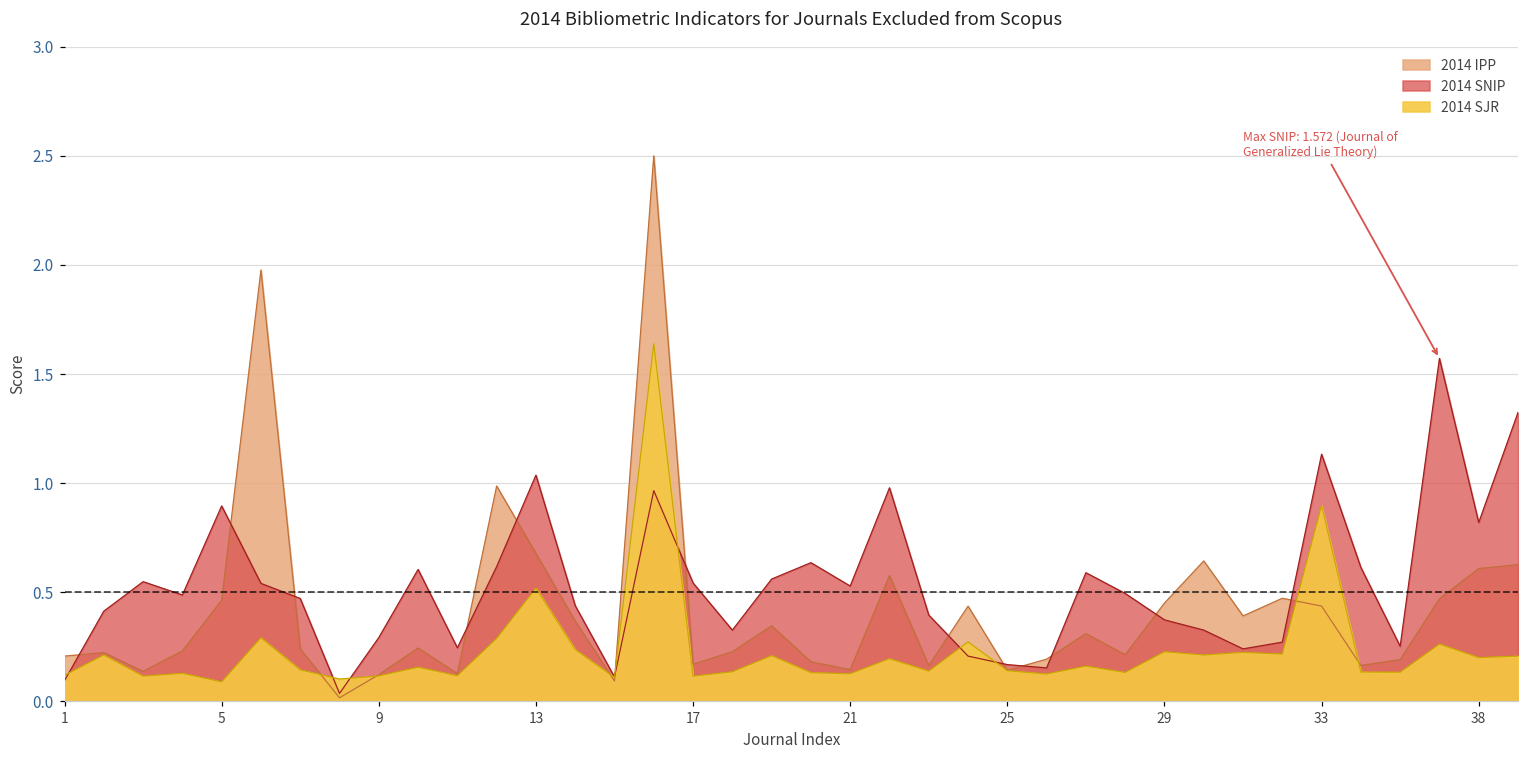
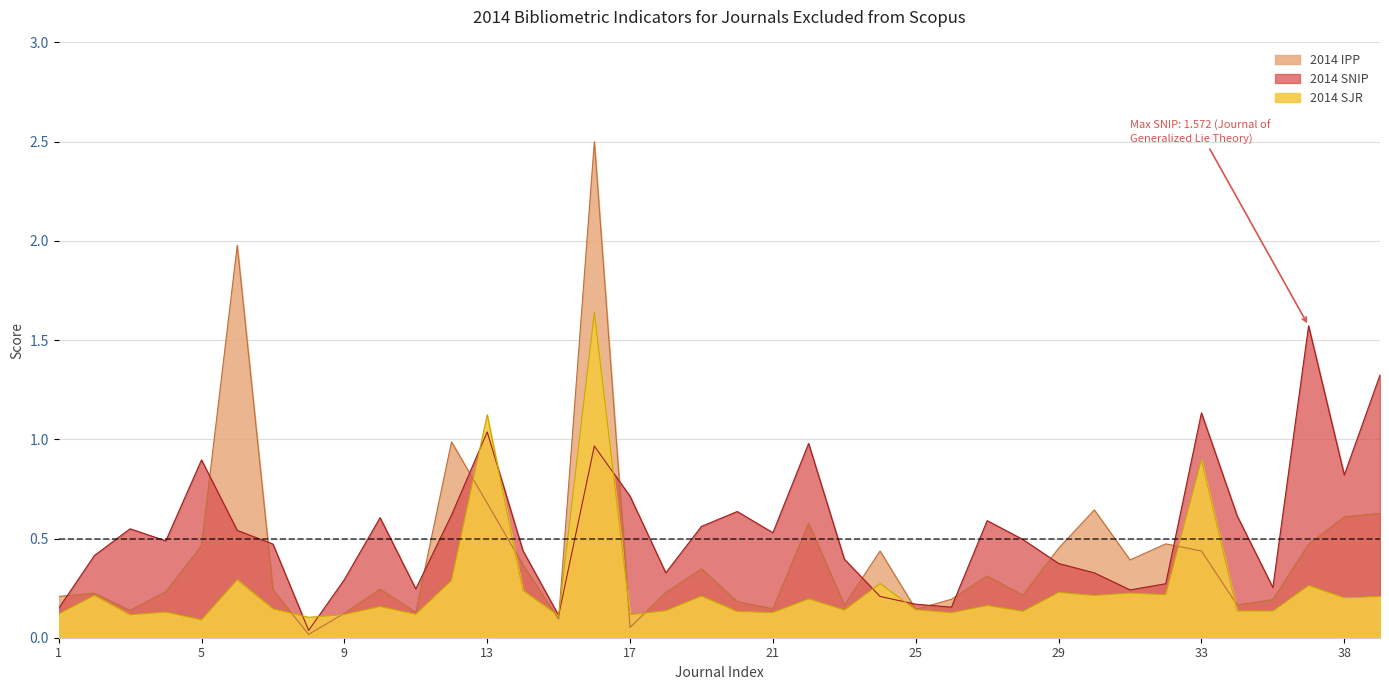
2014 SNIP, 1: 0.10 -> 0.15
2014 SJR, 13: 0.52 -> 1.12
2014 IPP, 17: 0.17 -> 0.05
2014 SNIP, 17: 0.54 -> 0.71
